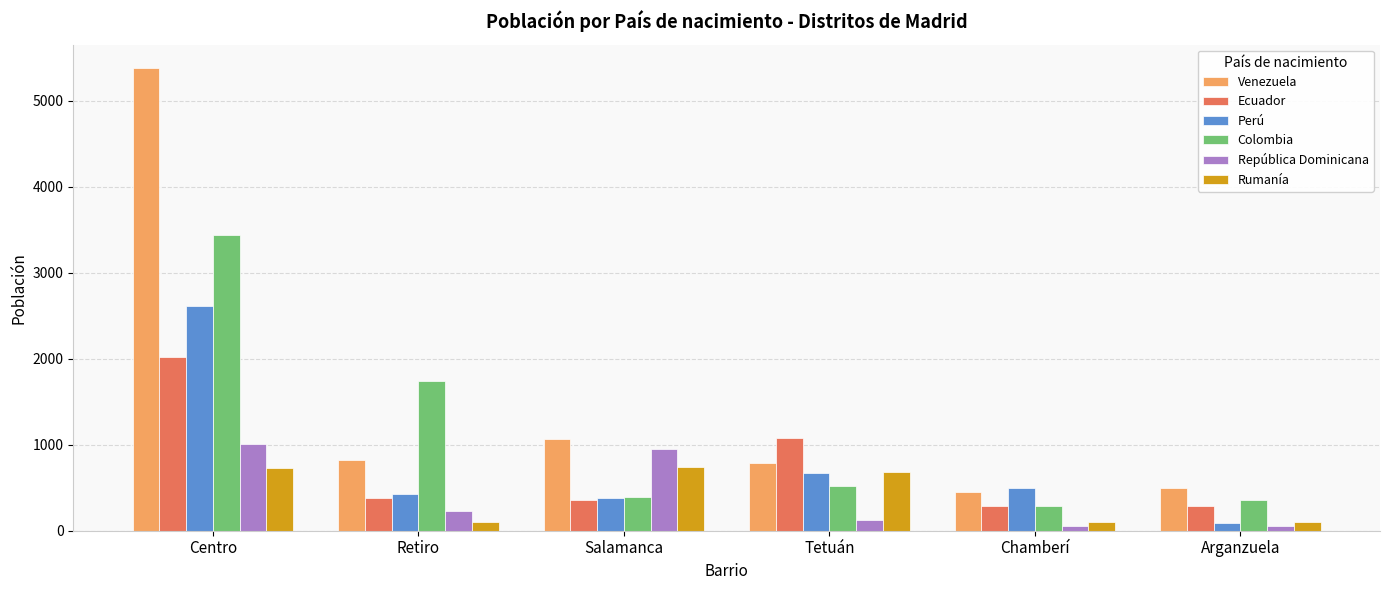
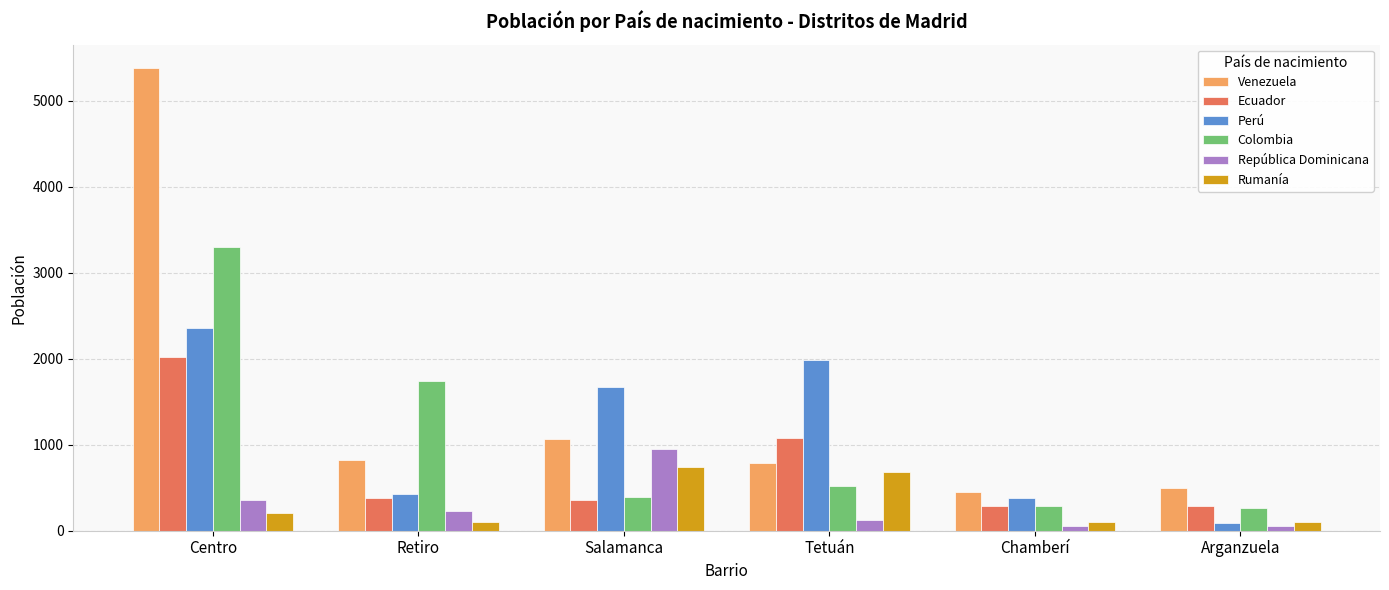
Perú, Centro: 2600 -> 2400
Colombia, Centro: 3400 -> 3300
República Dominicana, Centro: 1000 -> 400
Rumanía, Centro: 700 -> 200
Perú, Salamanca: 400 -> 1700
Perú, Tetuán: 700 -> 2000
Perú, Chamberí: 500 -> 400
Colombia, Arganzuela: 400 -> 300
